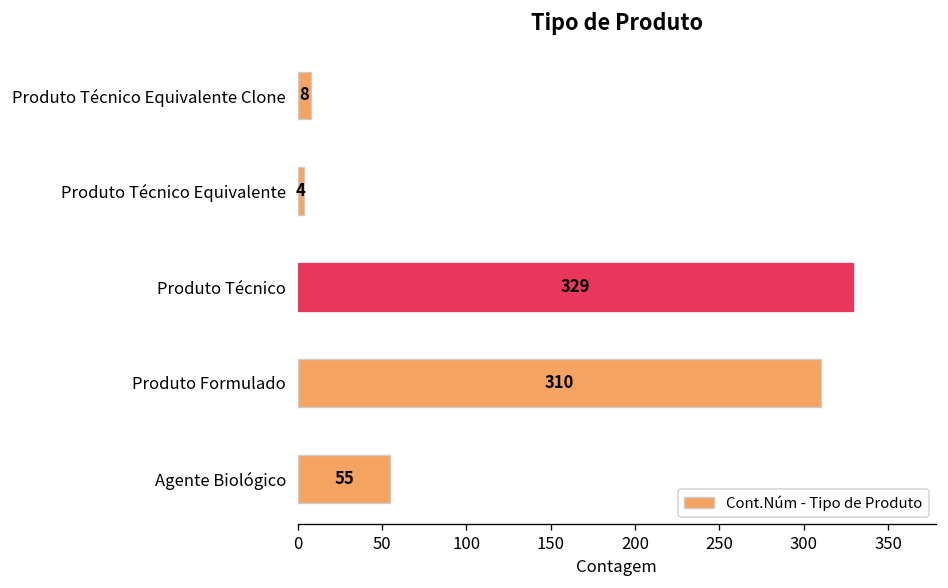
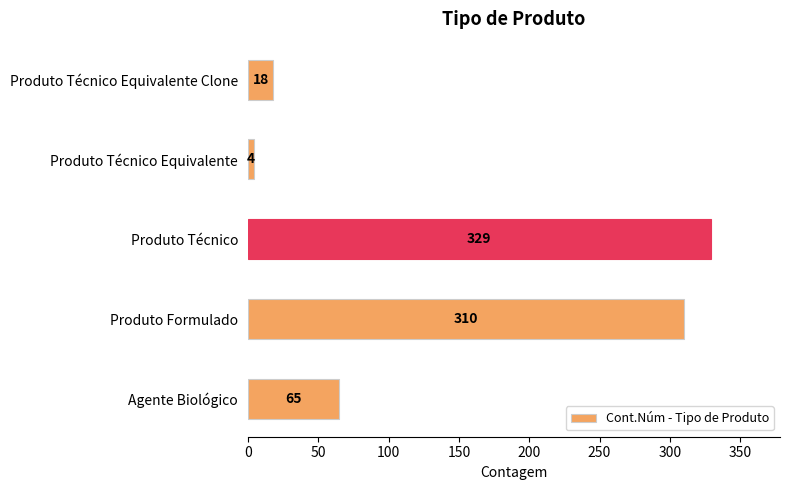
Produto Técnico Equivalente Clone: 8 -> 18
Agente Biológico: 55 -> 65
